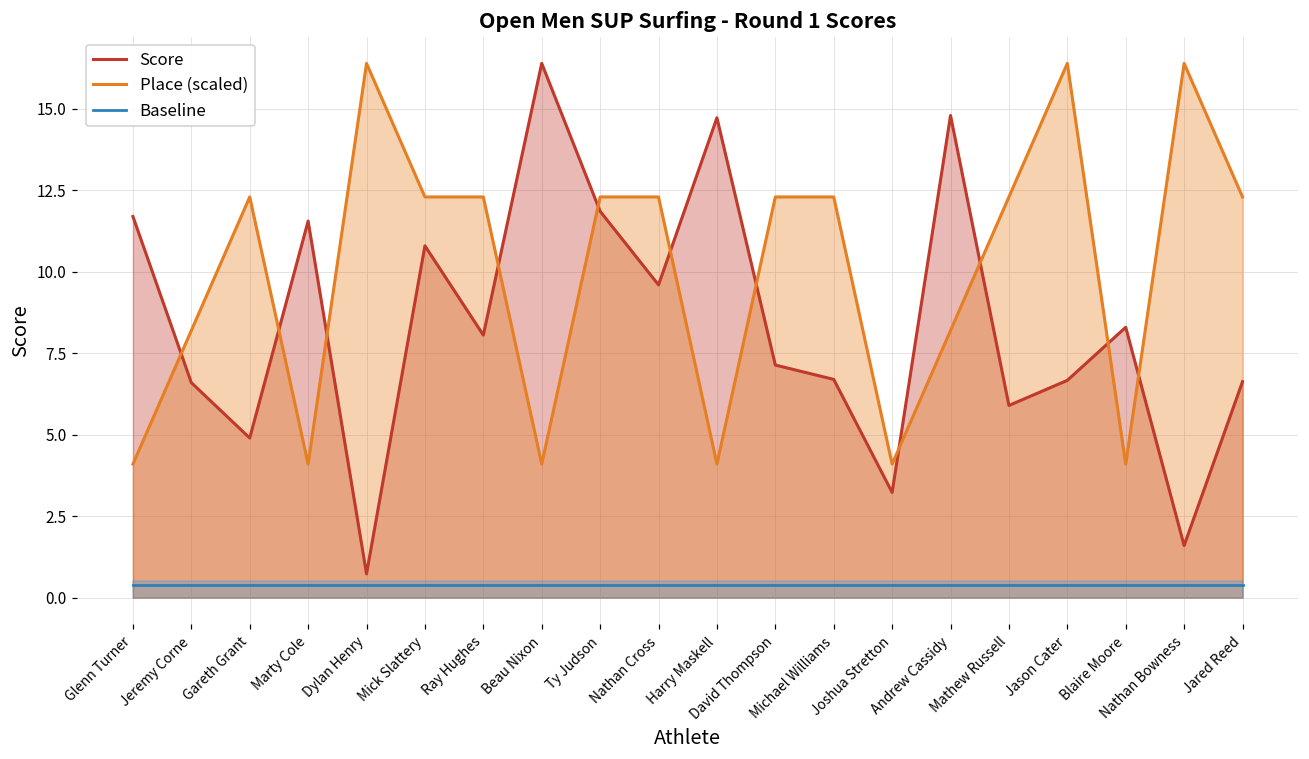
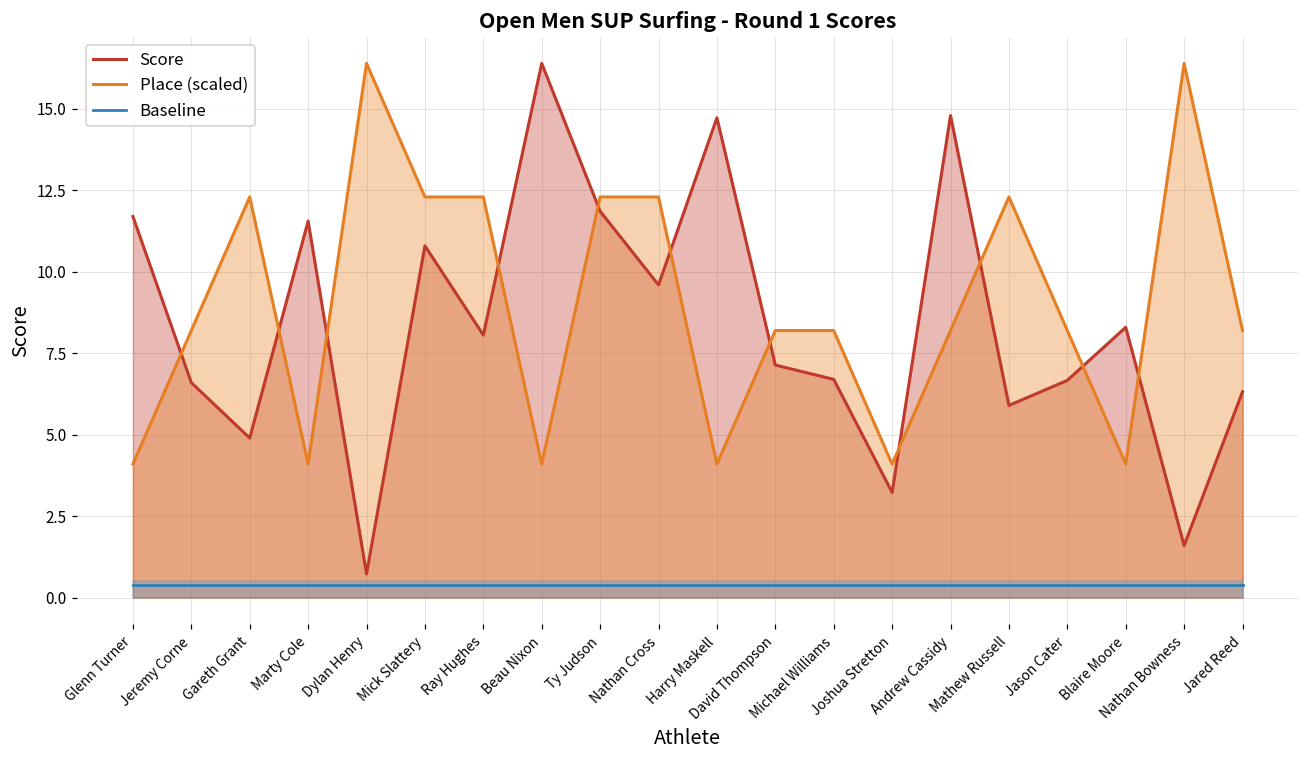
Place (scaled), David Thompson: 12.3 -> 8.2
Place (scaled), Michael Williams: 12.3 -> 8.2
Place (scaled), Jason Cater: 16.4 -> 8.2
Score, Jared Reed: 6.6 -> 6.3
Place (scaled), Jared Reed: 12.3 -> 8.2
